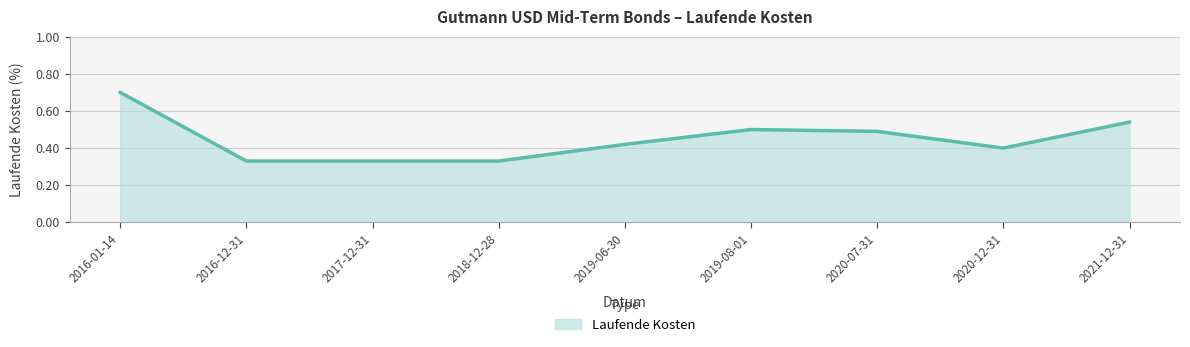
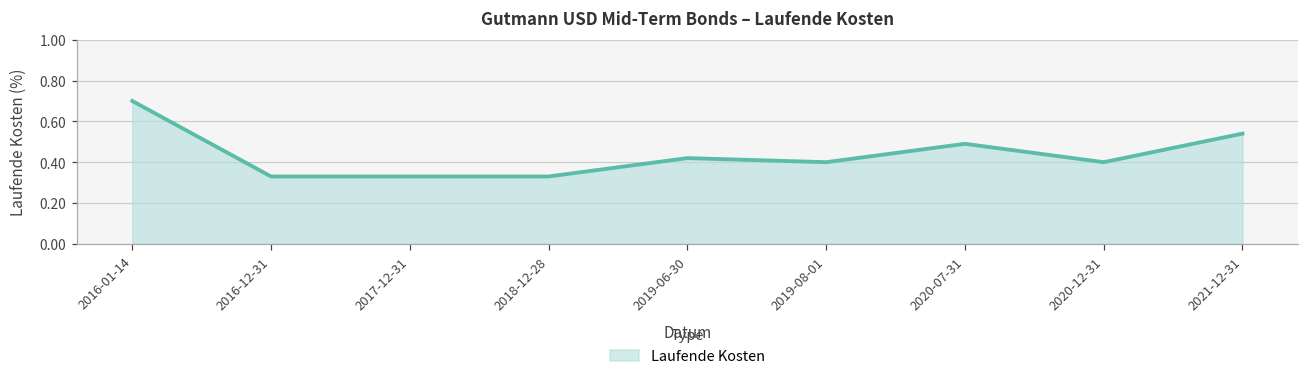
2019-08-01: 0.5 -> 0.4
